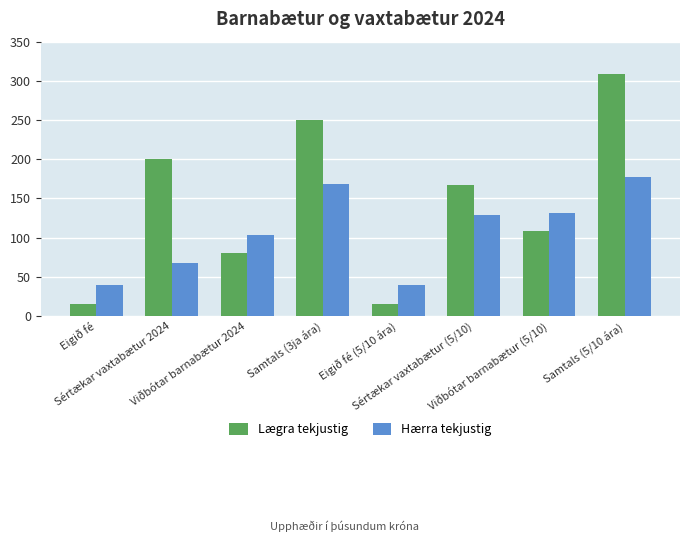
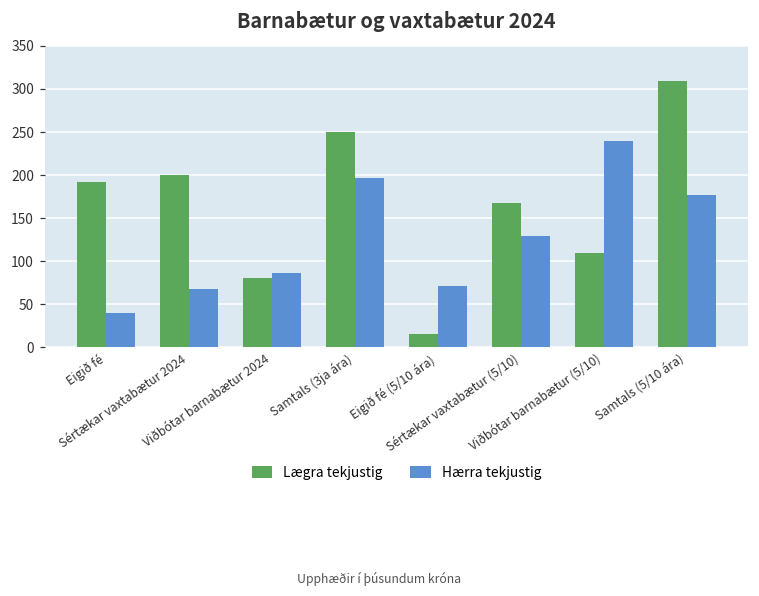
Lægra tekjustig, Eigið fé: 20 -> 190
Hærra tekjustig, Viðbótar barnabætur 2024: 100 -> 90
Hærra tekjustig, Samtals (3ja ára): 170 -> 200
Hærra tekjustig, Eigið fé (5/10 ára): 40 -> 70
Hærra tekjustig, Viðbótar barnabætur (5/10): 130 -> 240
